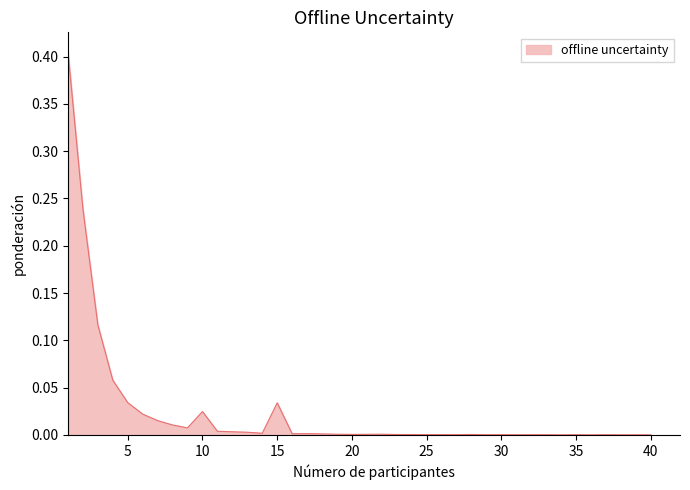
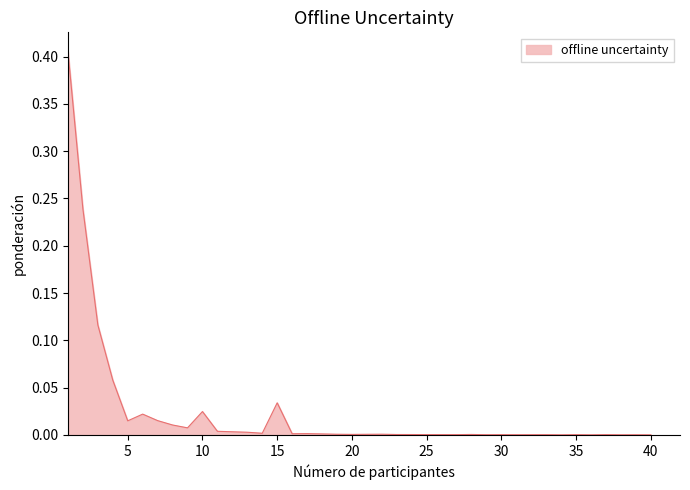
5: 0.03 -> 0.01
